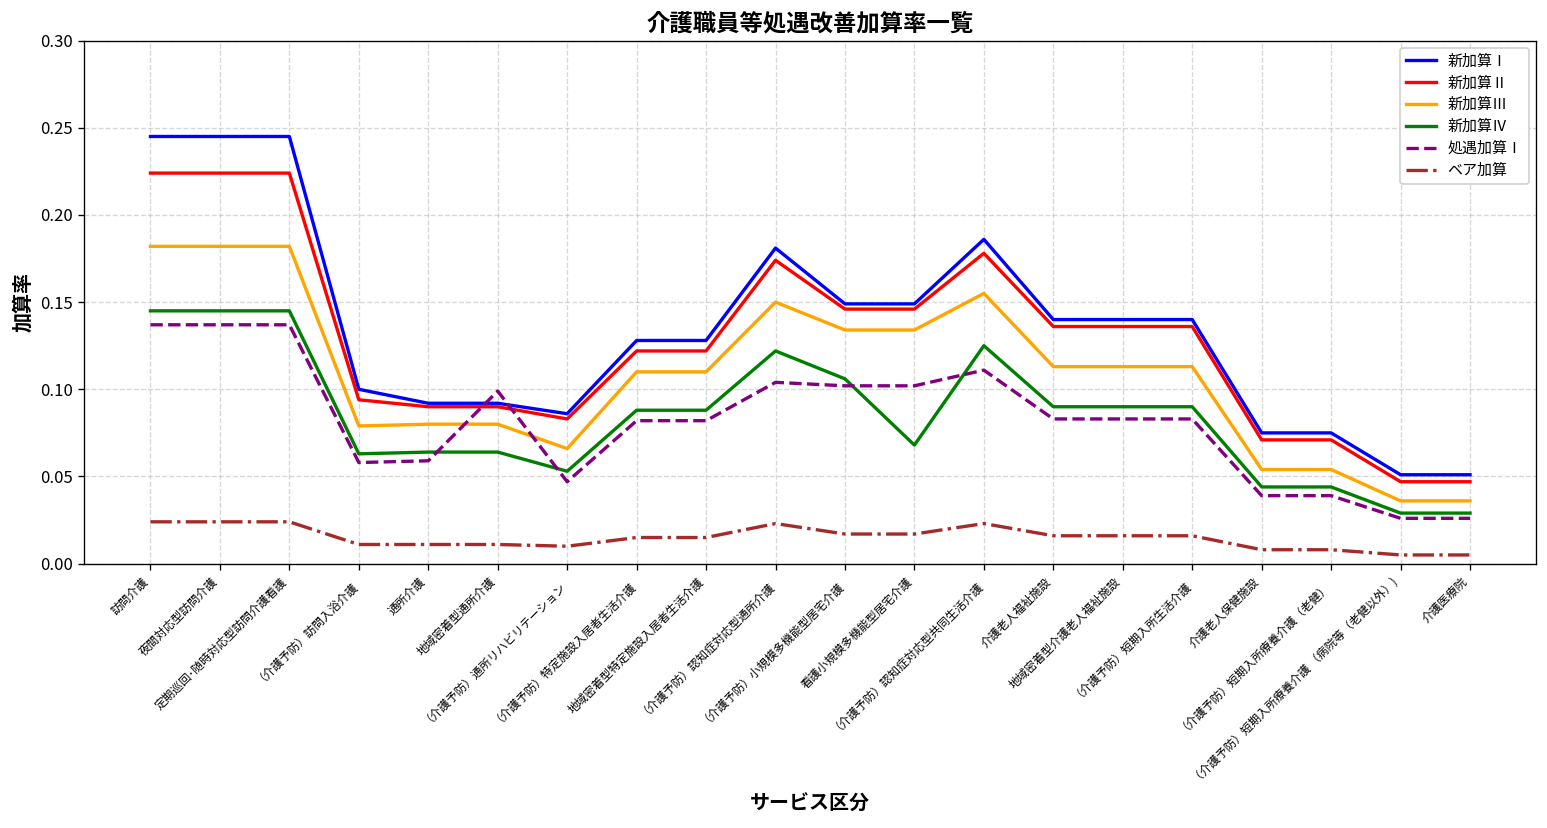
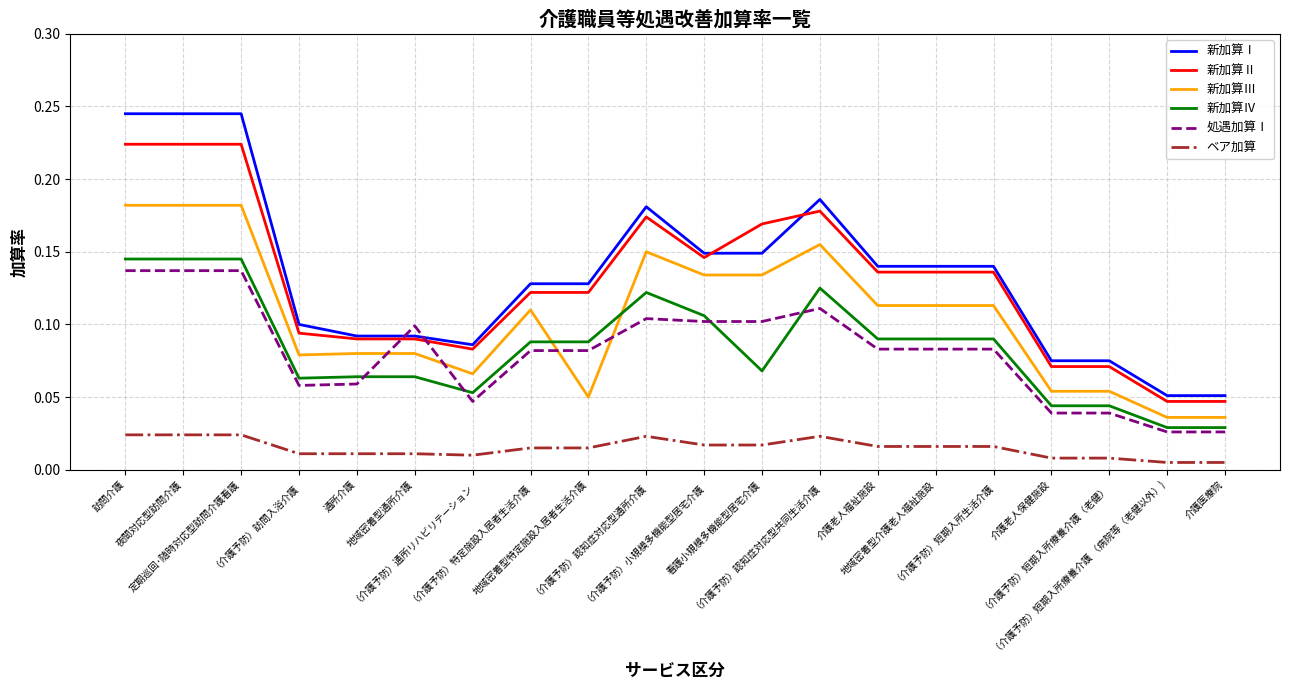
新加算Ⅲ, 地域密着型特定施設入居者生活介護: 0.11 -> 0.05
新加算Ⅱ, 看護小規模多機能型居宅介護: 0.146 -> 0.169
